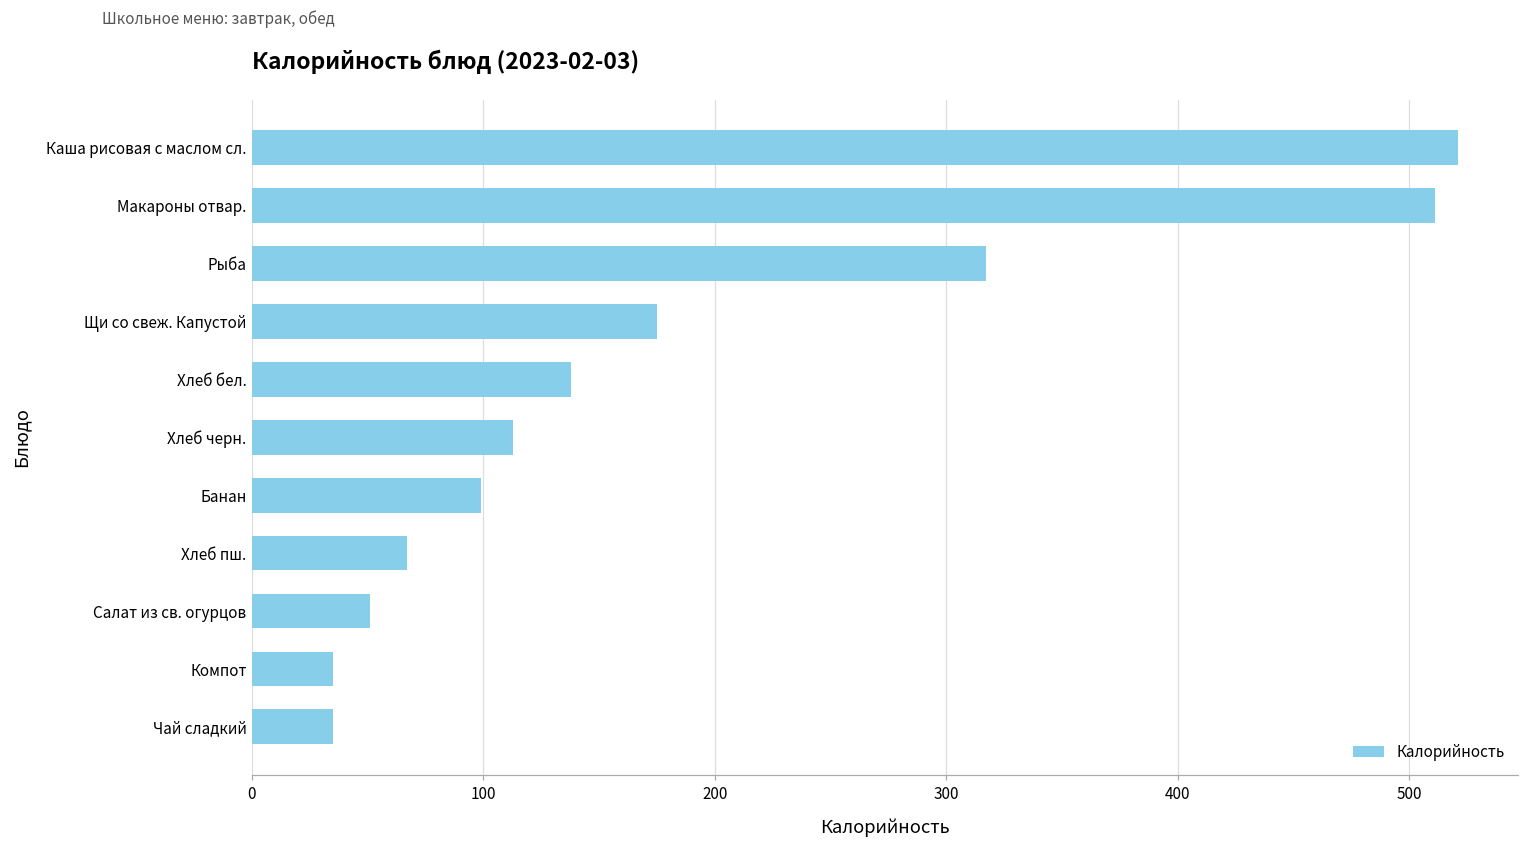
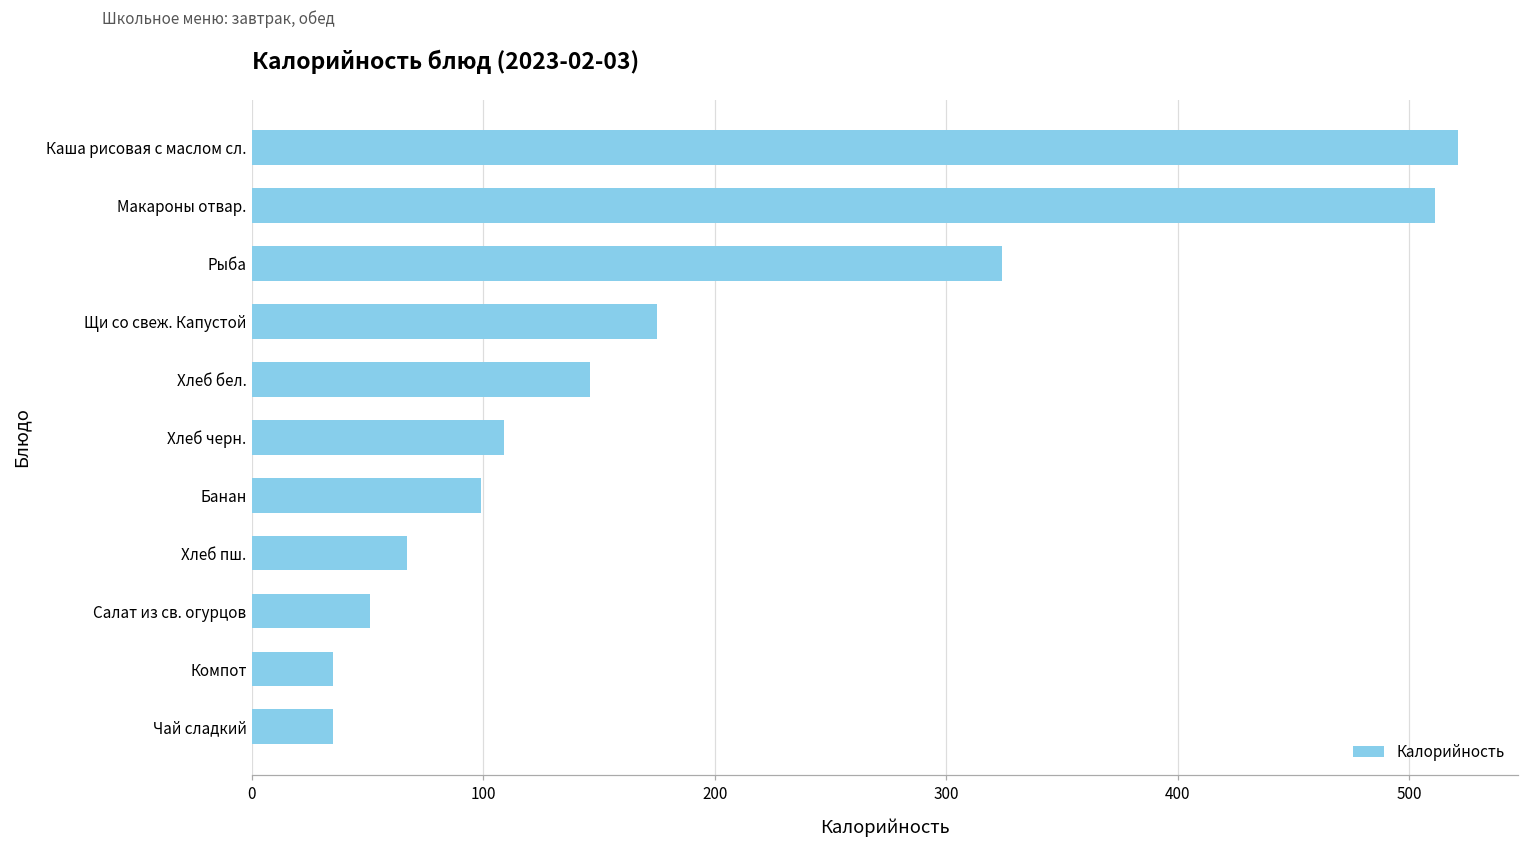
Рыба: 317 -> 324
Хлеб бел.: 138 -> 146
Хлеб черн.: 113 -> 109
